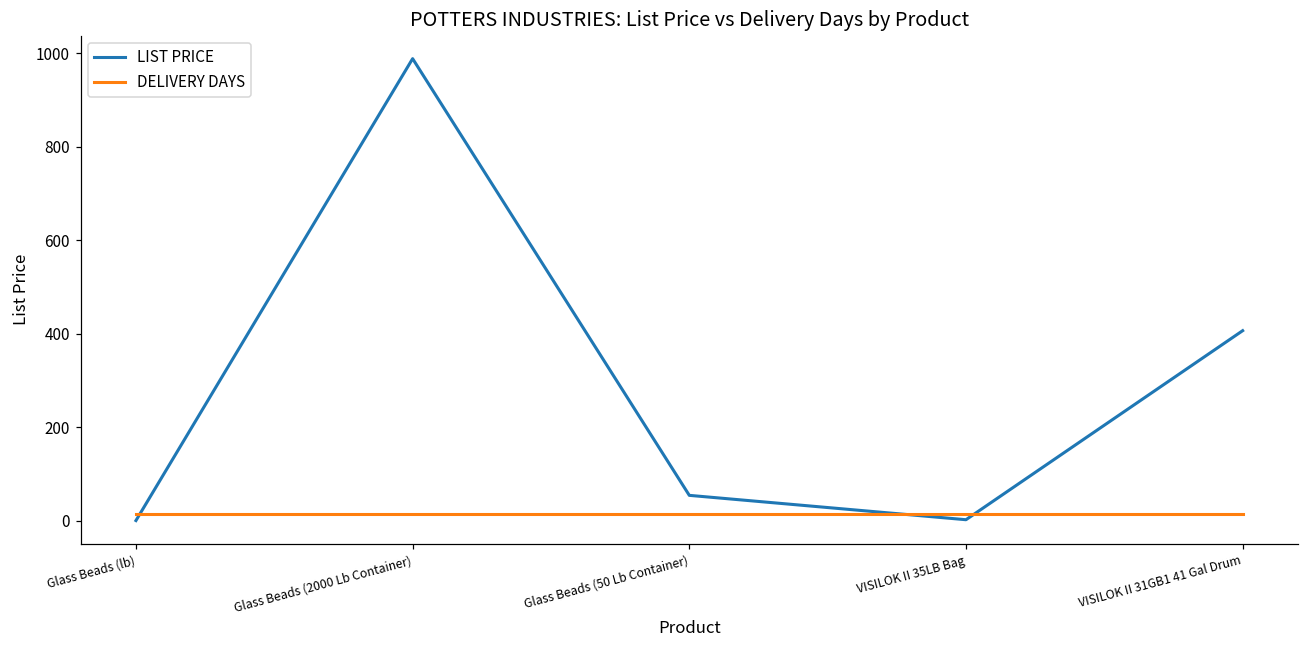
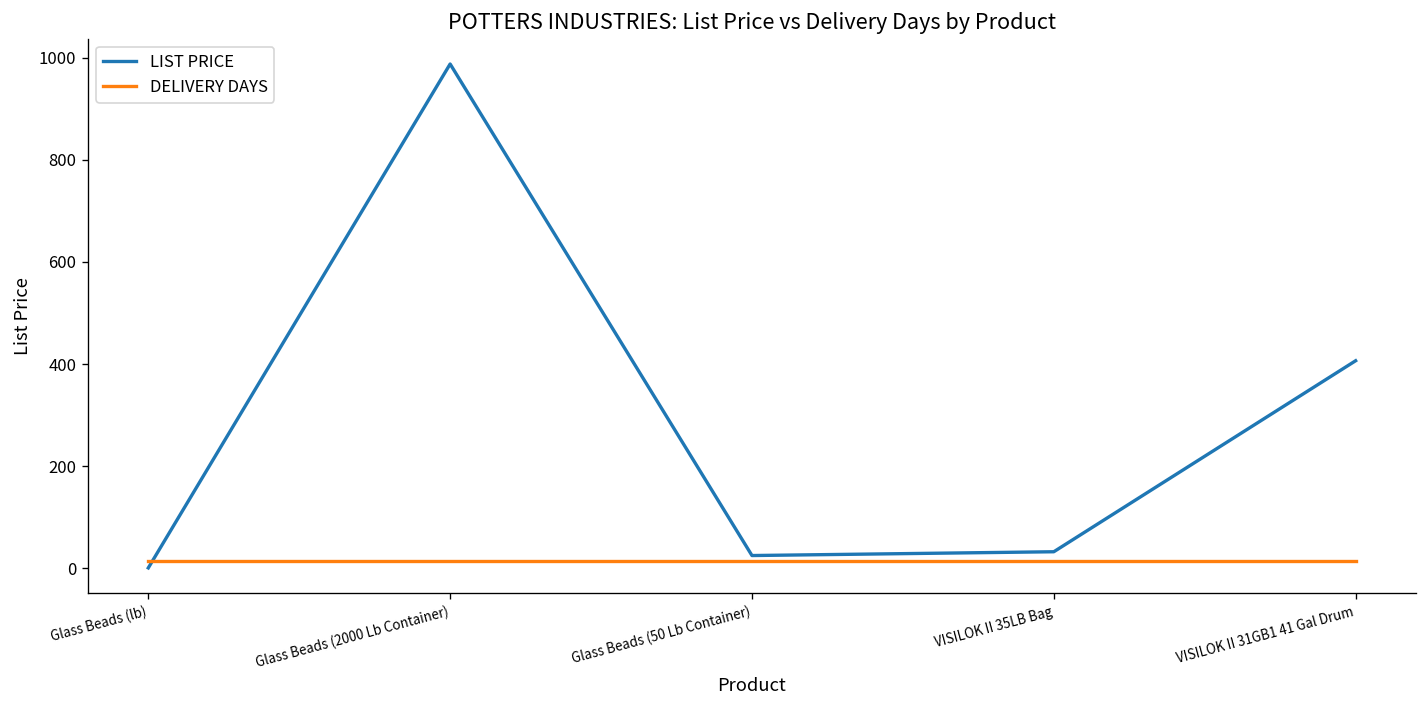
LIST PRICE, Glass Beads (50 Lb Container): 50 -> 20
LIST PRICE, VISILOK II 35LB Bag: 0 -> 30
